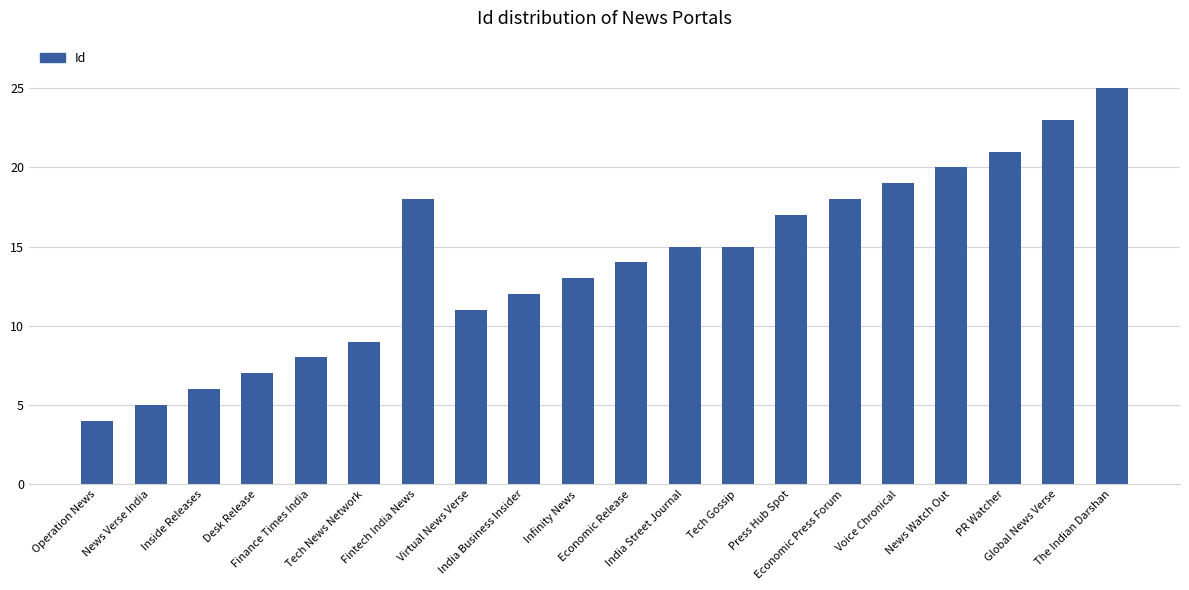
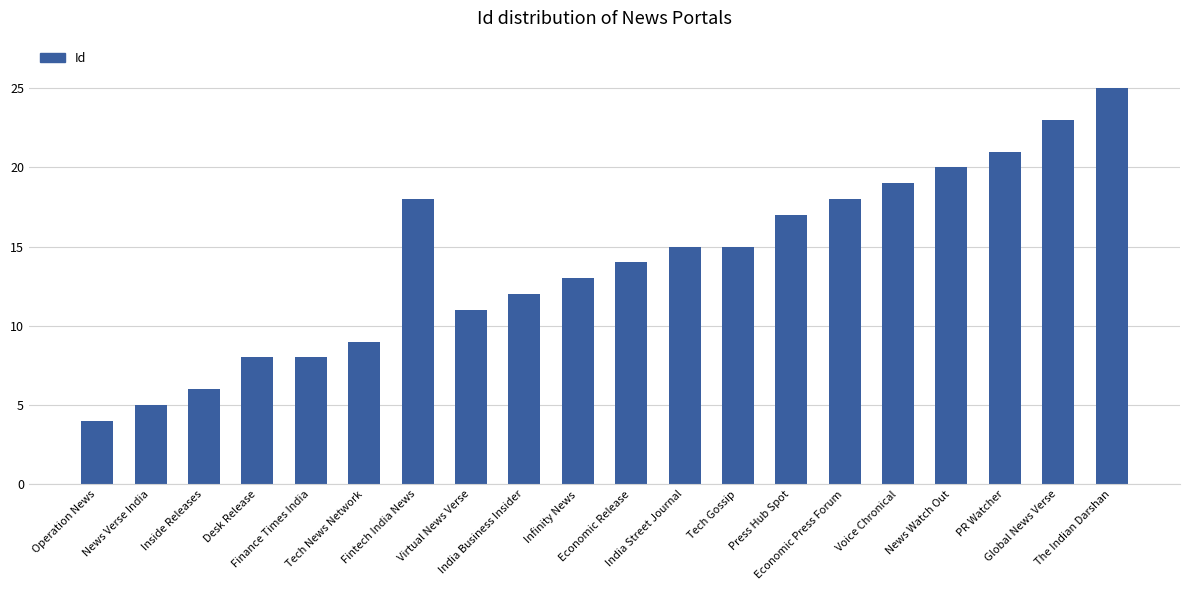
Desk Release: 7 -> 8
